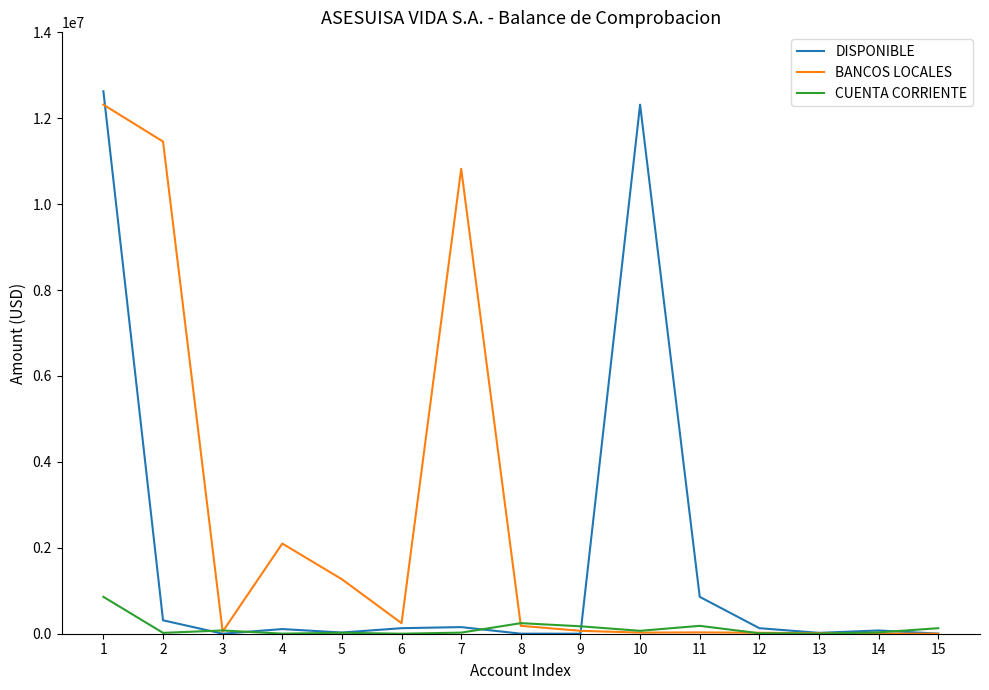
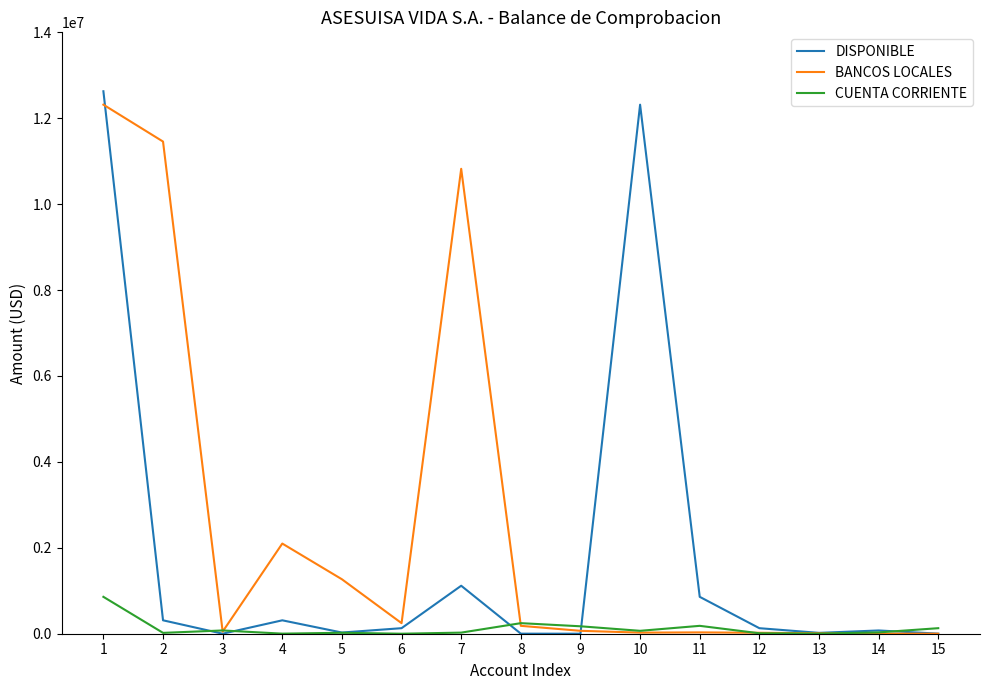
DISPONIBLE, 4: 100000 -> 300000
DISPONIBLE, 7: 200000 -> 1100000
